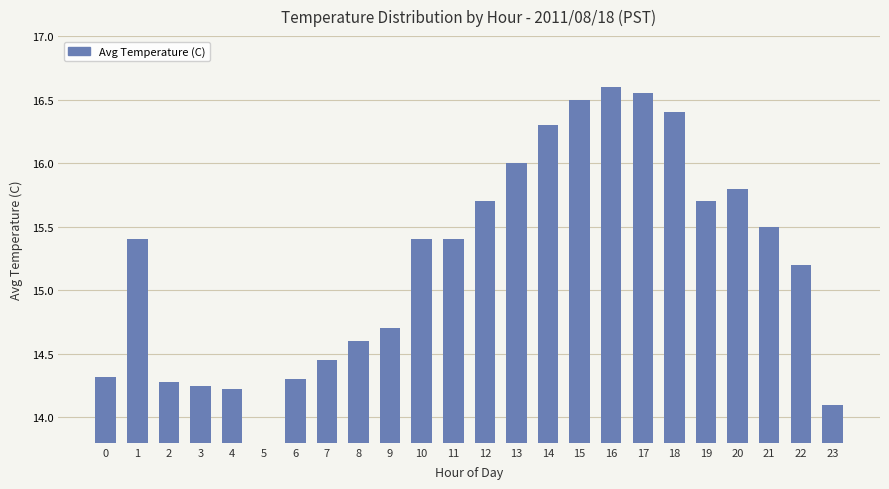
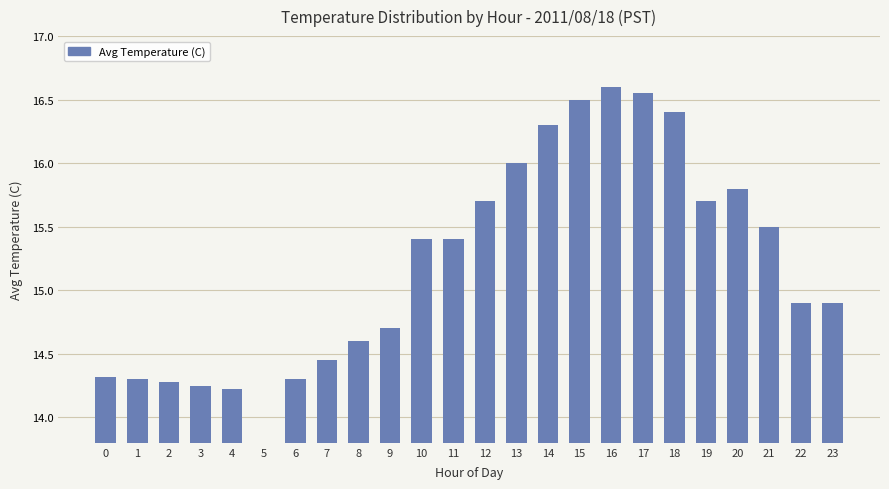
1: 15.4 -> 14.3
22: 15.2 -> 14.9
23: 14.1 -> 14.9
